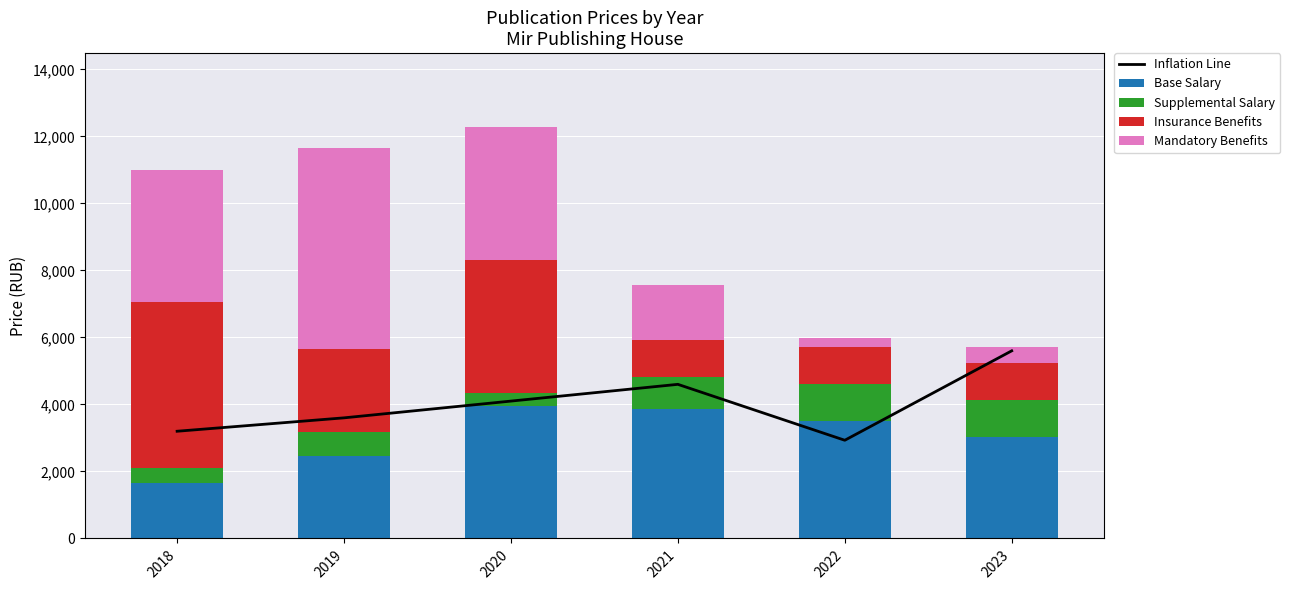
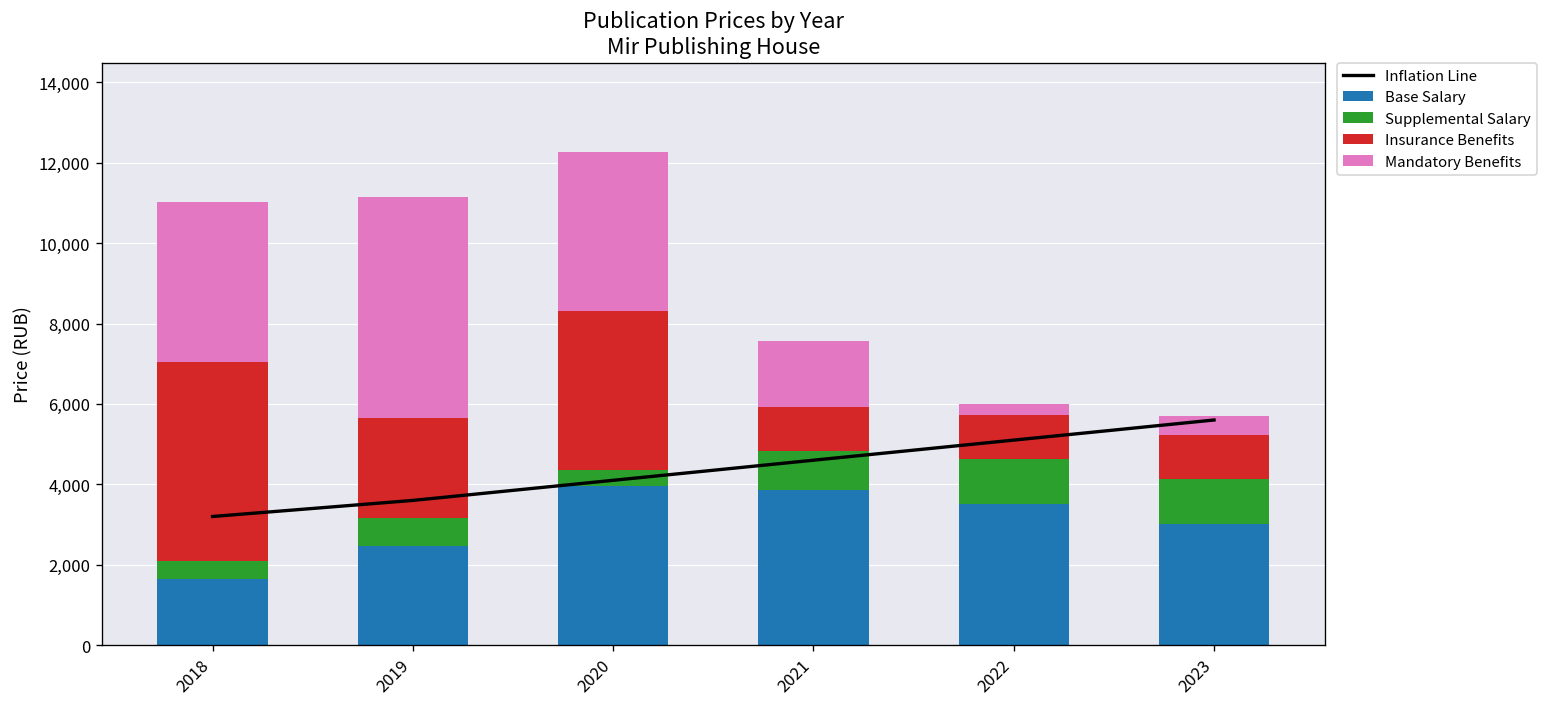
Mandatory Benefits, 2019: 6,000 -> 5,500
Inflation Line, 2022: 2,900 -> 5,100
